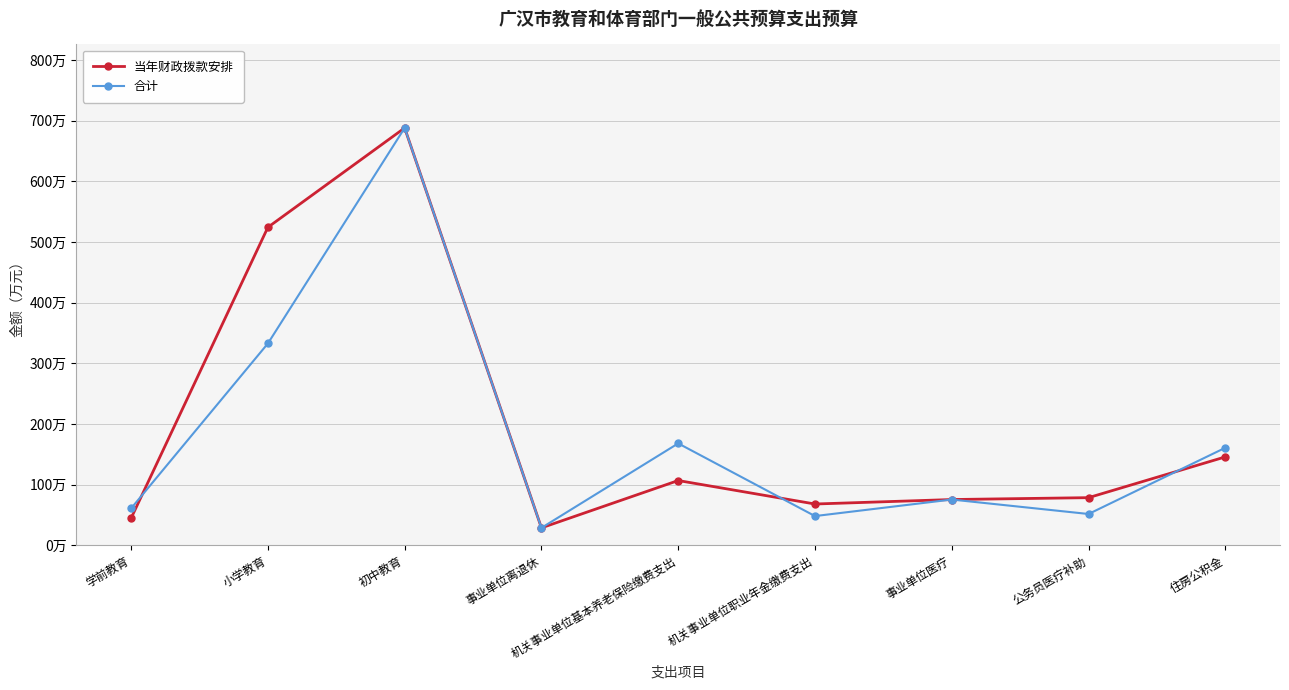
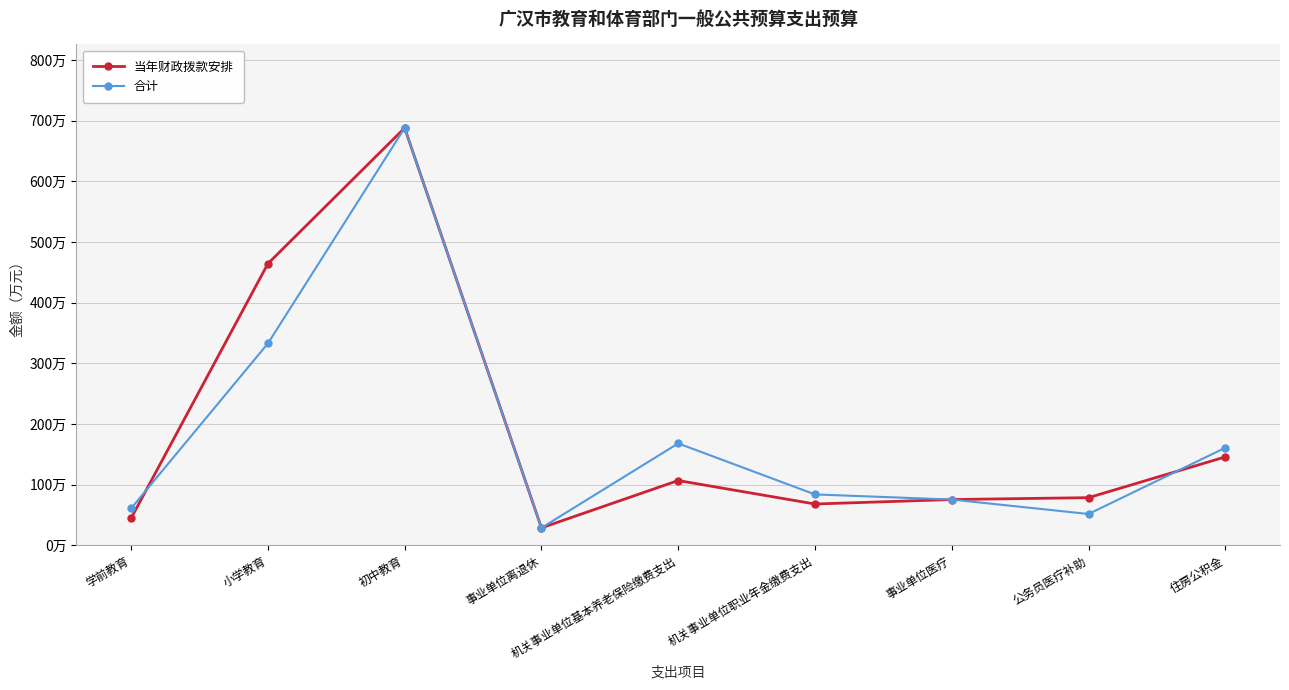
当年财政拨款安排, 小学教育: 520万 -> 460万
合计, 机关事业单位职业年金缴费支出: 50万 -> 80万
